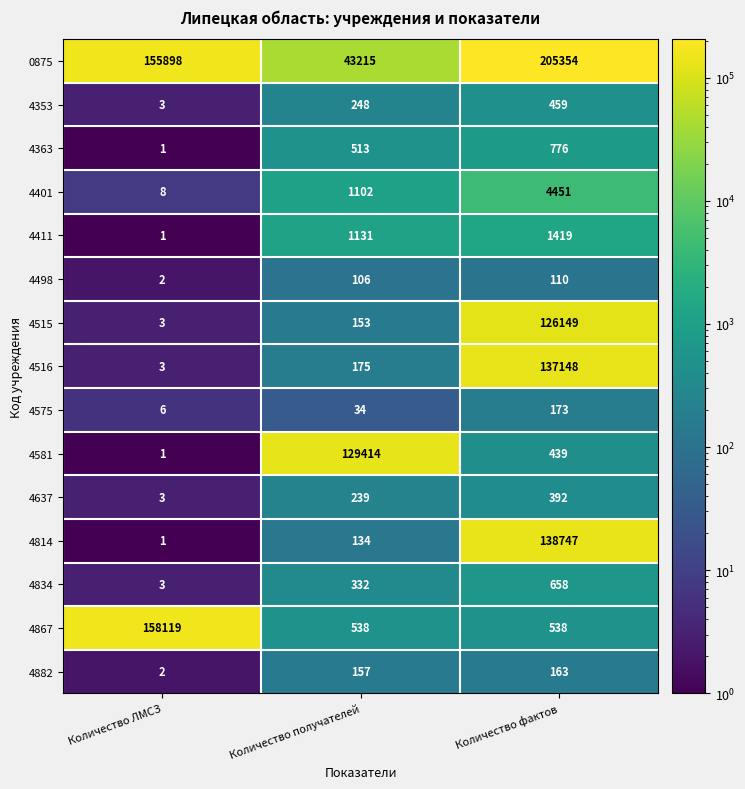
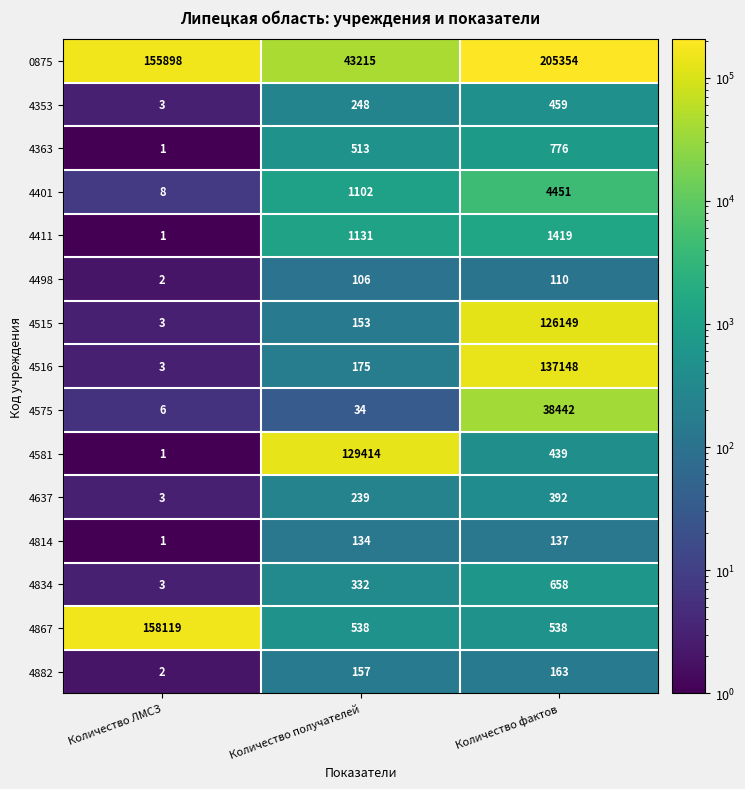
4575, Количество фактов: 173 -> 38442
4814, Количество фактов: 138747 -> 137
